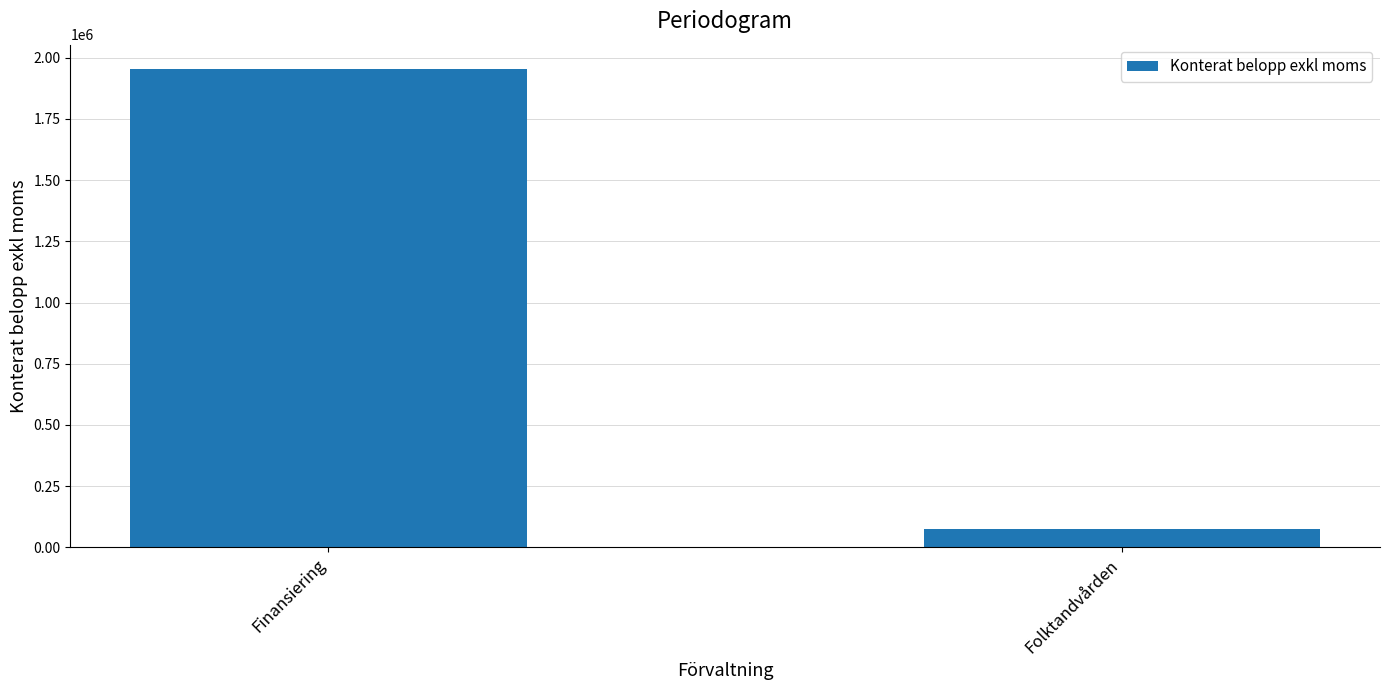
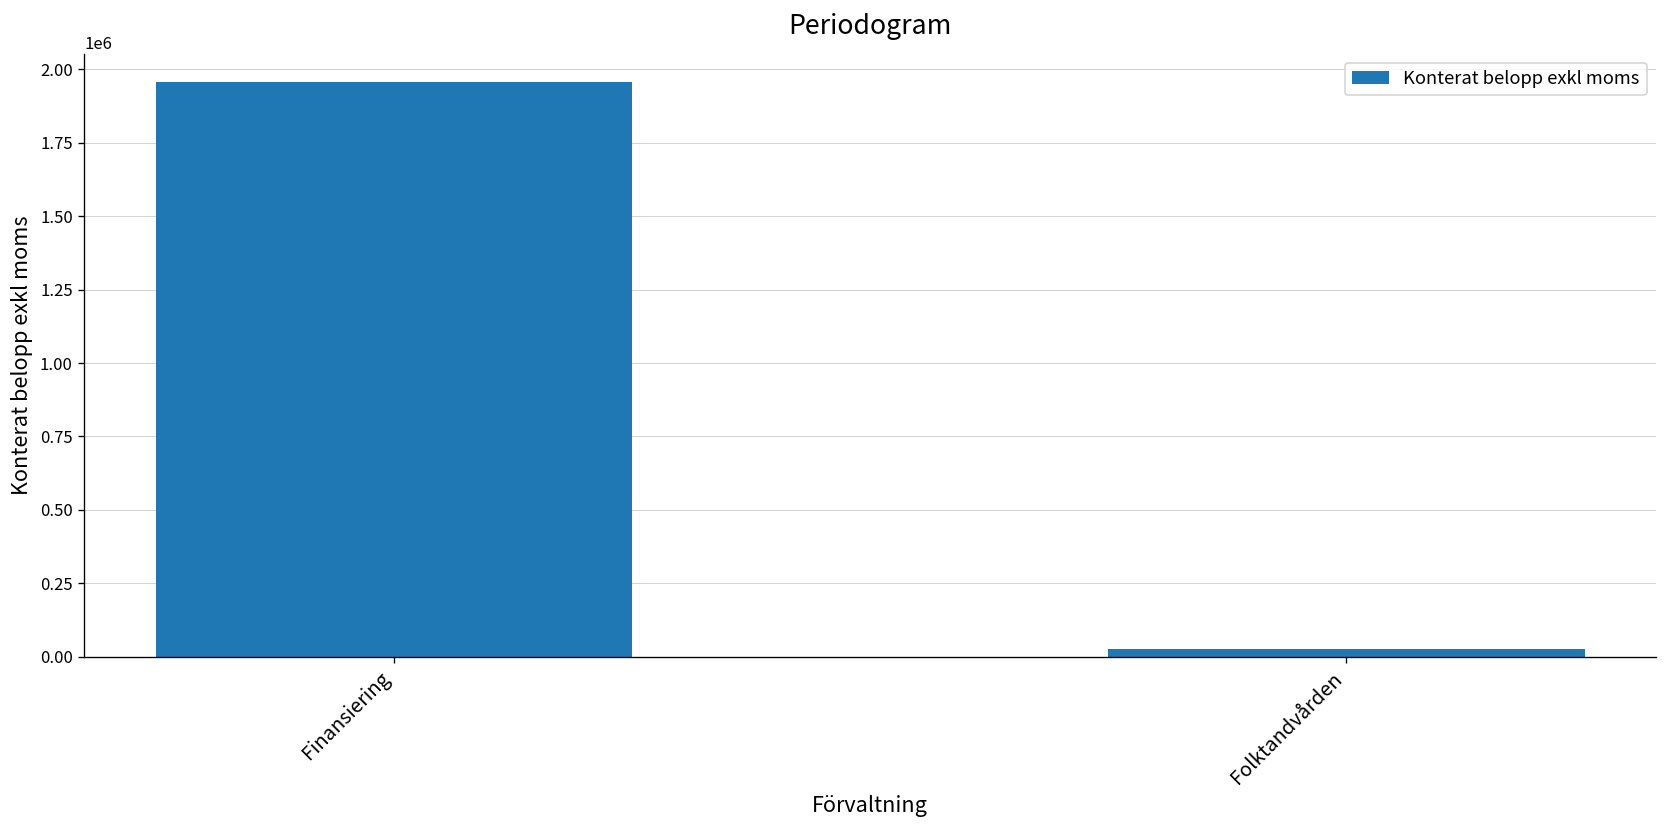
Folktandvården: 70000 -> 30000
